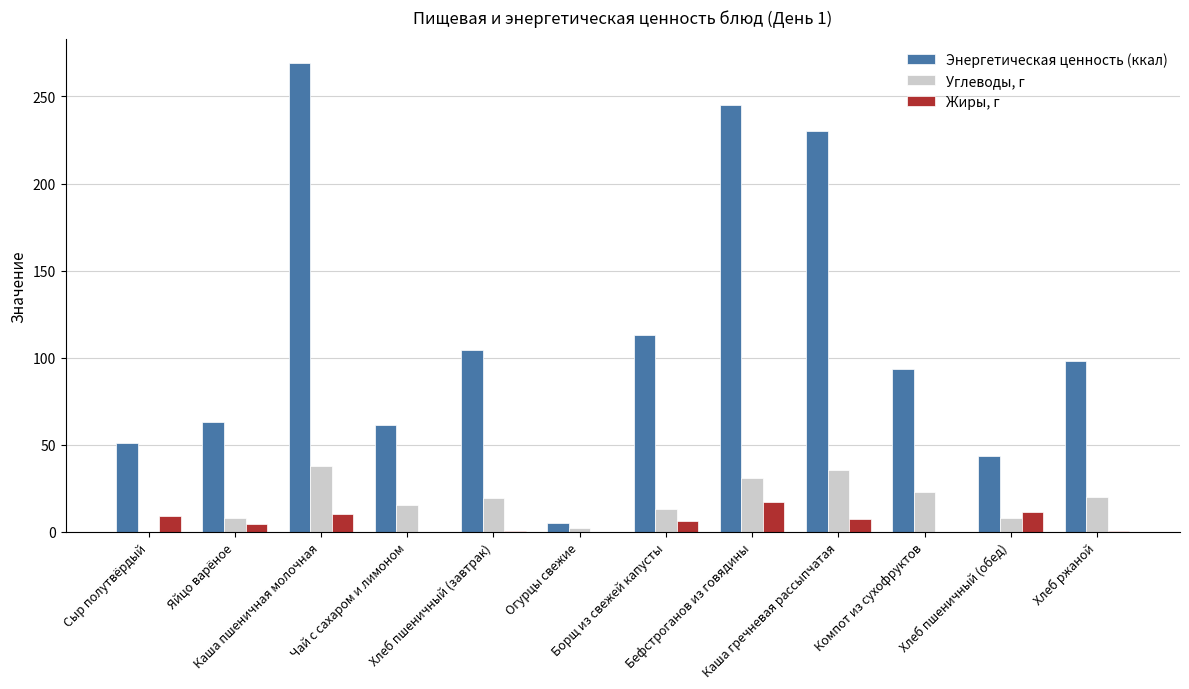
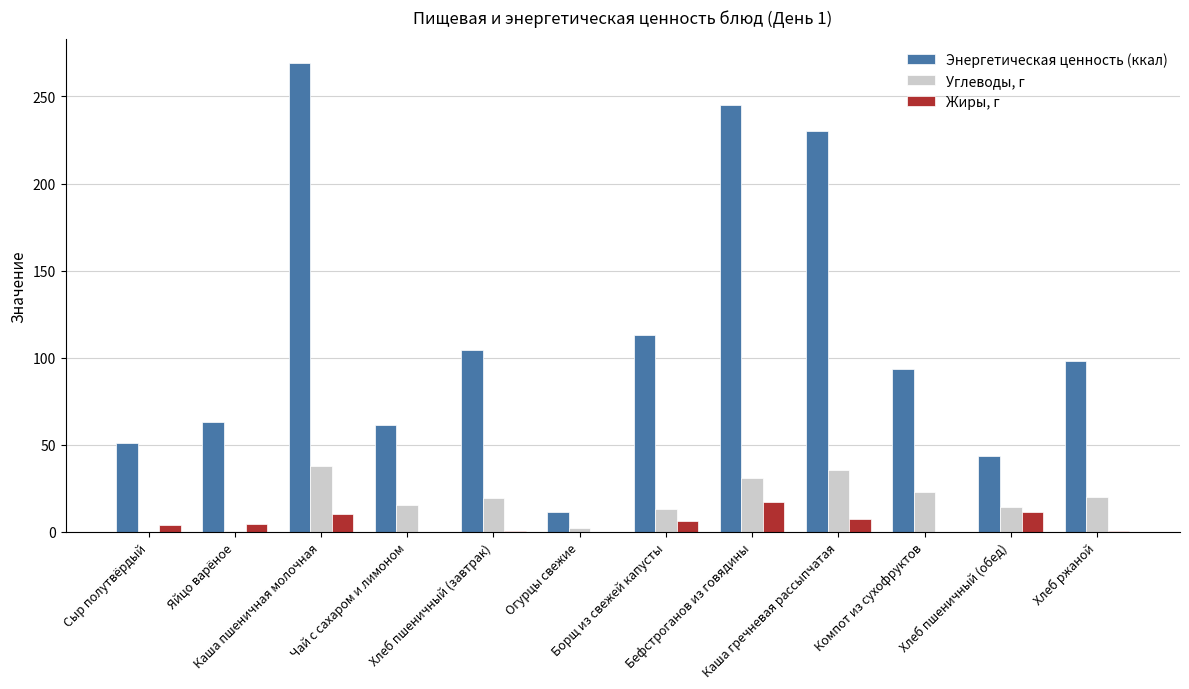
Жиры, г, Сыр полутвёрдый: 9 -> 4
Углеводы, г, Яйцо варёное: 8 -> 0
Энергетическая ценность (ккал), Огурцы свежие: 5 -> 11
Углеводы, г, Хлеб пшеничный (обед): 8 -> 14
